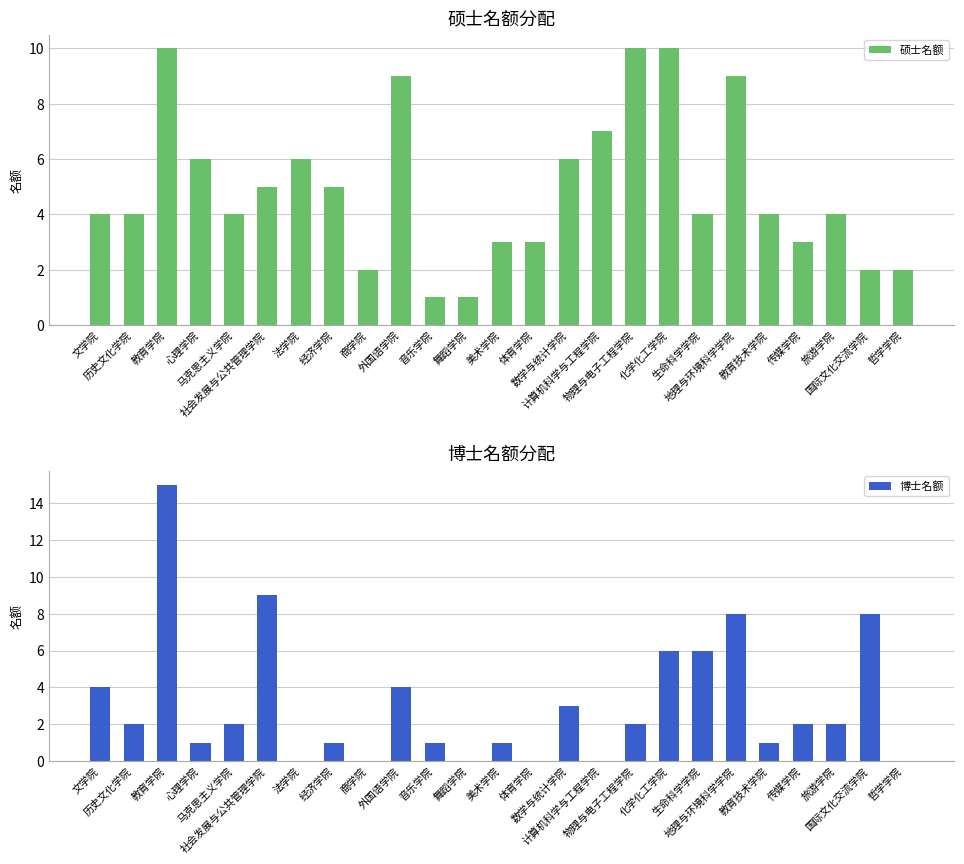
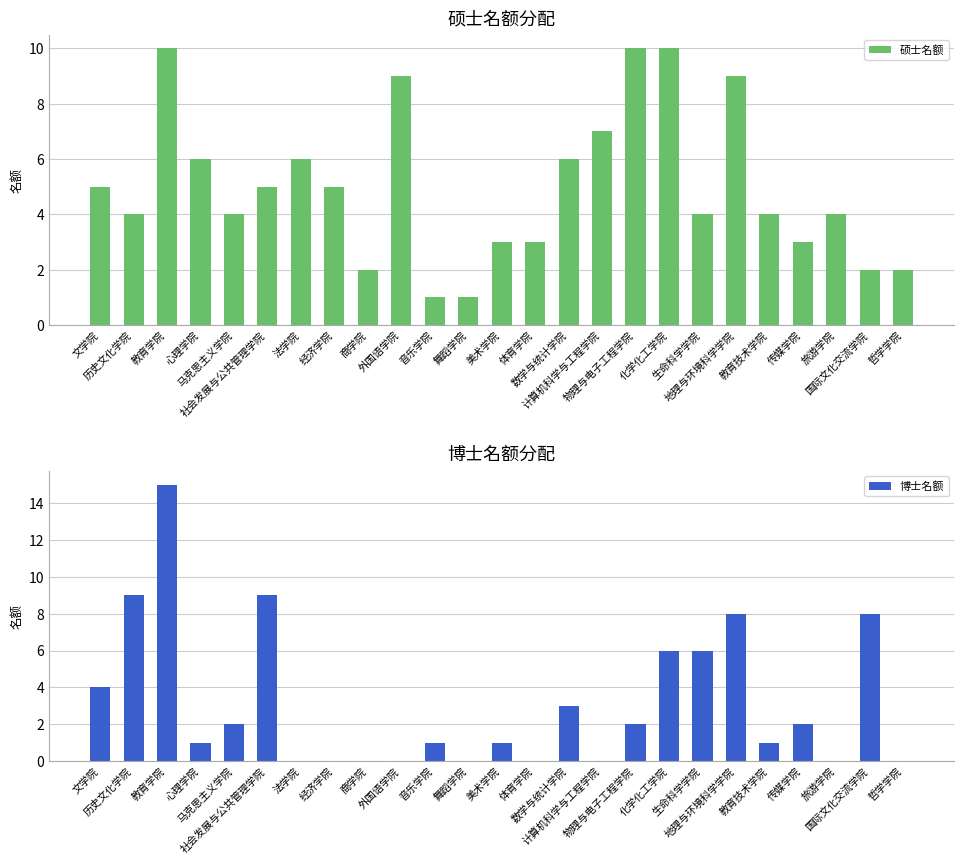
硕士名额分配, 文学院: 4 -> 5
博士名额分配, 历史文化学院: 2 -> 9
博士名额分配, 经济学院: 1 -> 0
博士名额分配, 外国语学院: 4 -> 0
博士名额分配, 旅游学院: 2 -> 0
